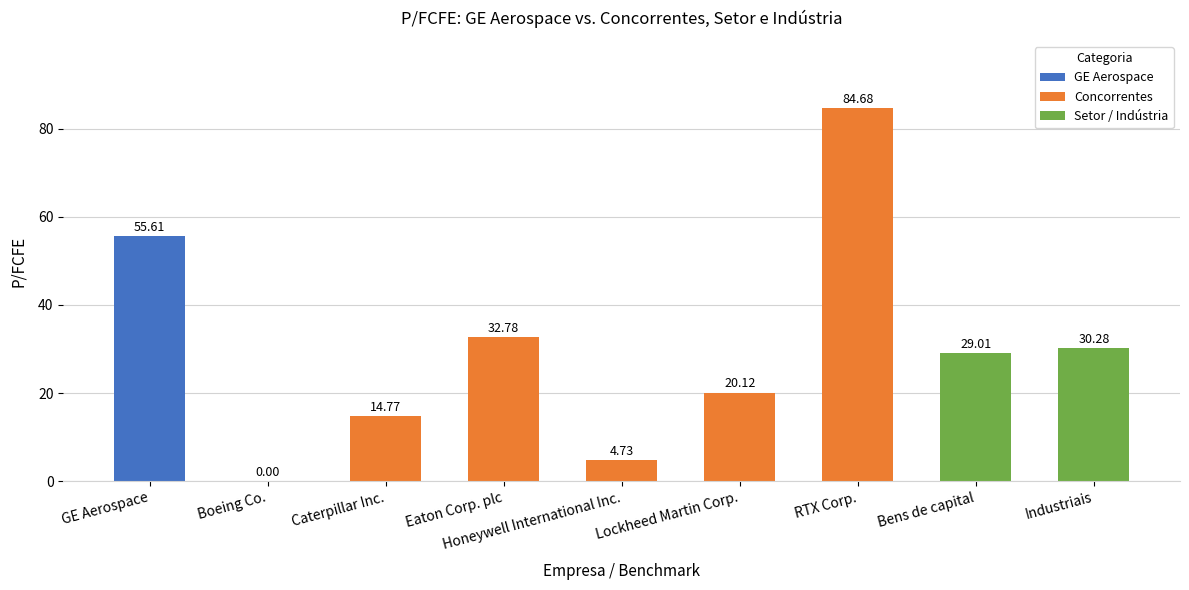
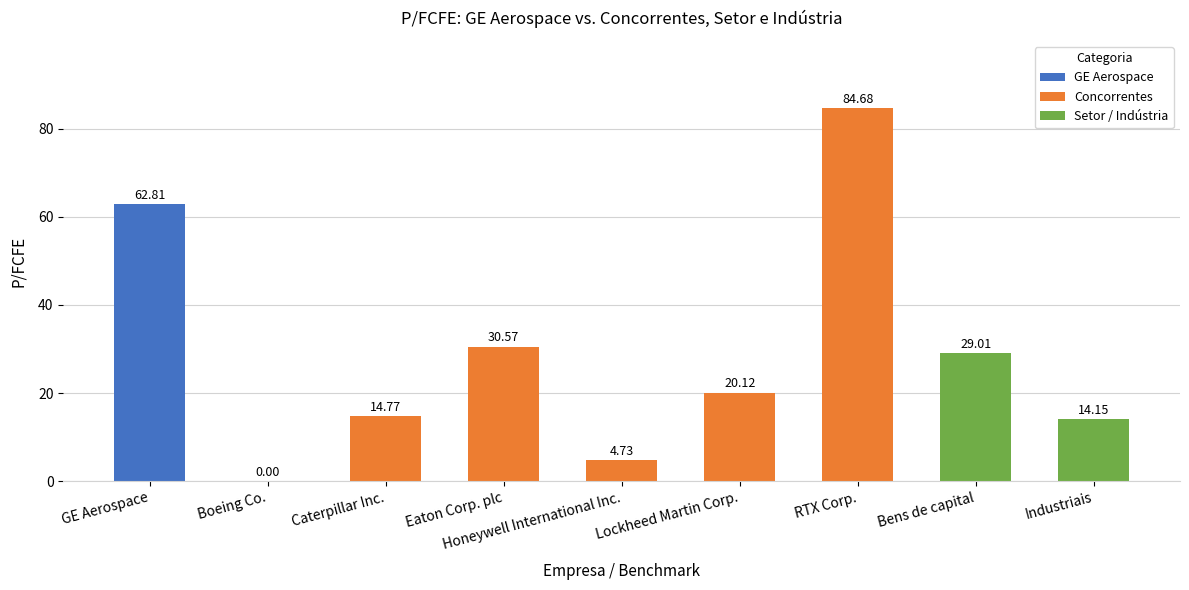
GE Aerospace: 55.61 -> 62.81
Eaton Corp. plc: 32.78 -> 30.57
Industriais: 30.28 -> 14.15
